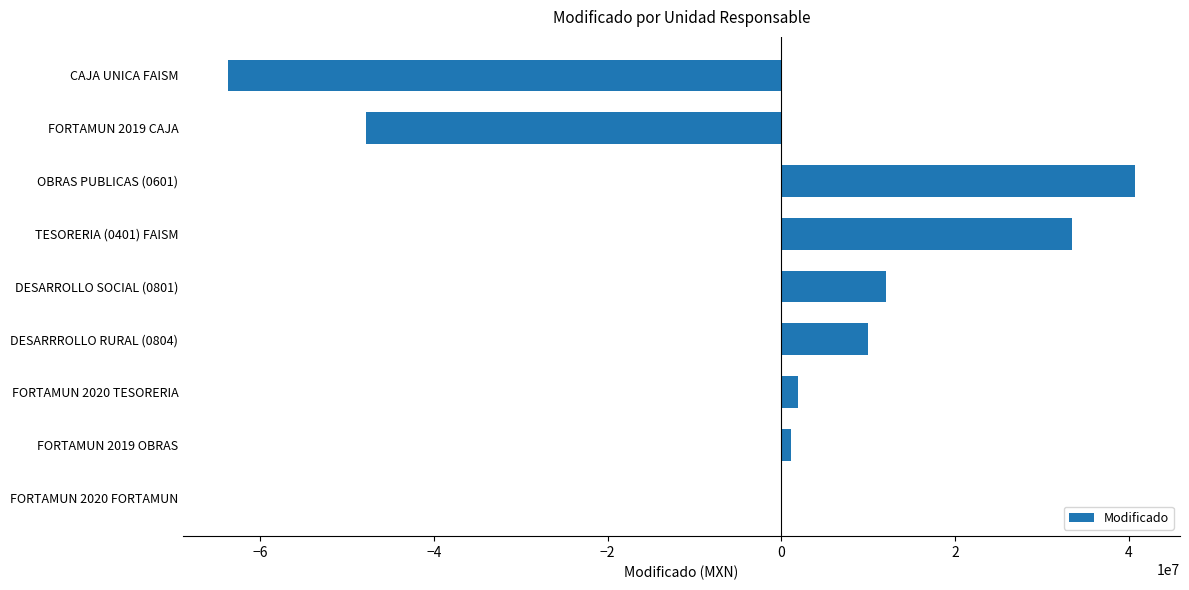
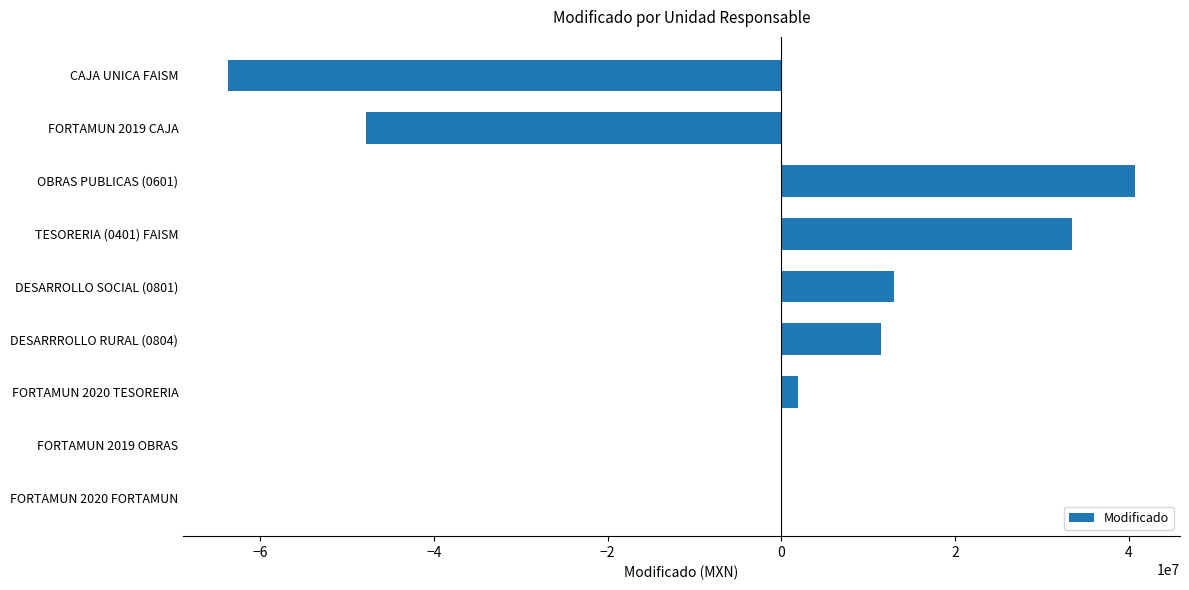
DESARROLLO SOCIAL (0801): 12000000 -> 13000000
DESARRROLLO RURAL (0804): 10000000 -> 11000000
FORTAMUN 2019 OBRAS: 1000000 -> 0
